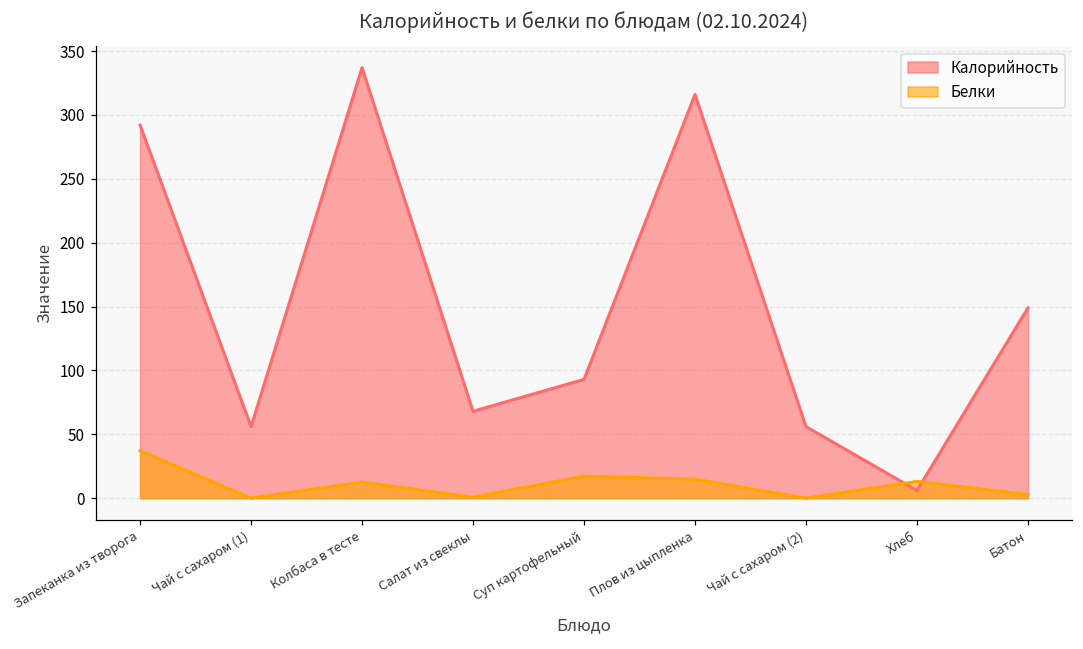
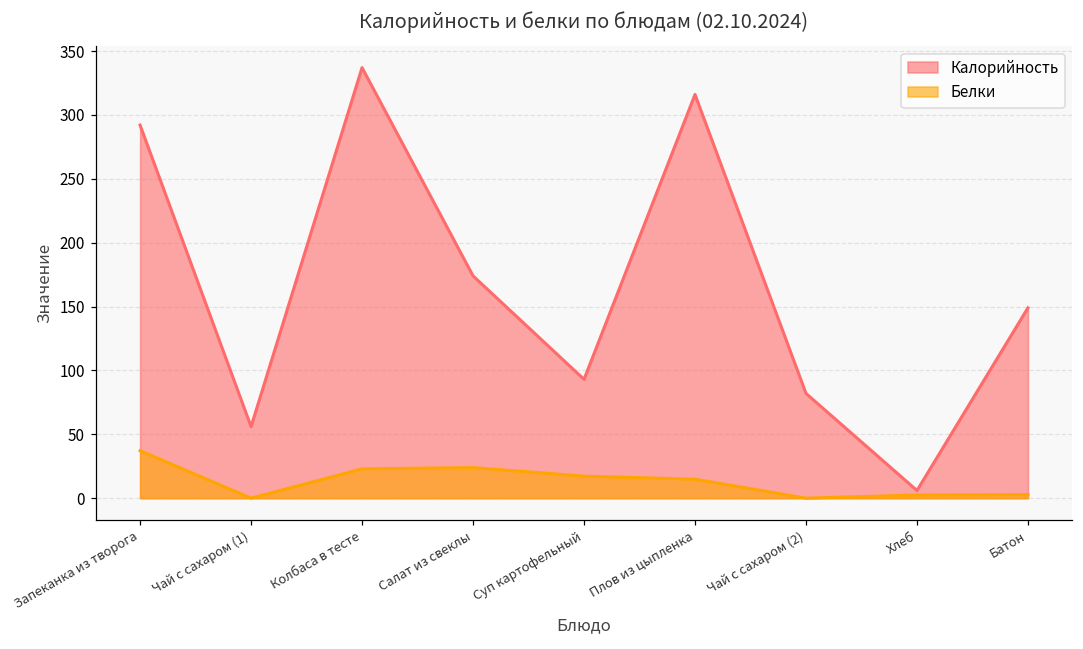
Белки, Колбаса в тесте: 13 -> 23
Калорийность, Салат из свеклы: 68 -> 174
Белки, Салат из свеклы: 1 -> 24
Калорийность, Чай с сахаром (2): 56 -> 82
Белки, Хлеб: 13 -> 2
